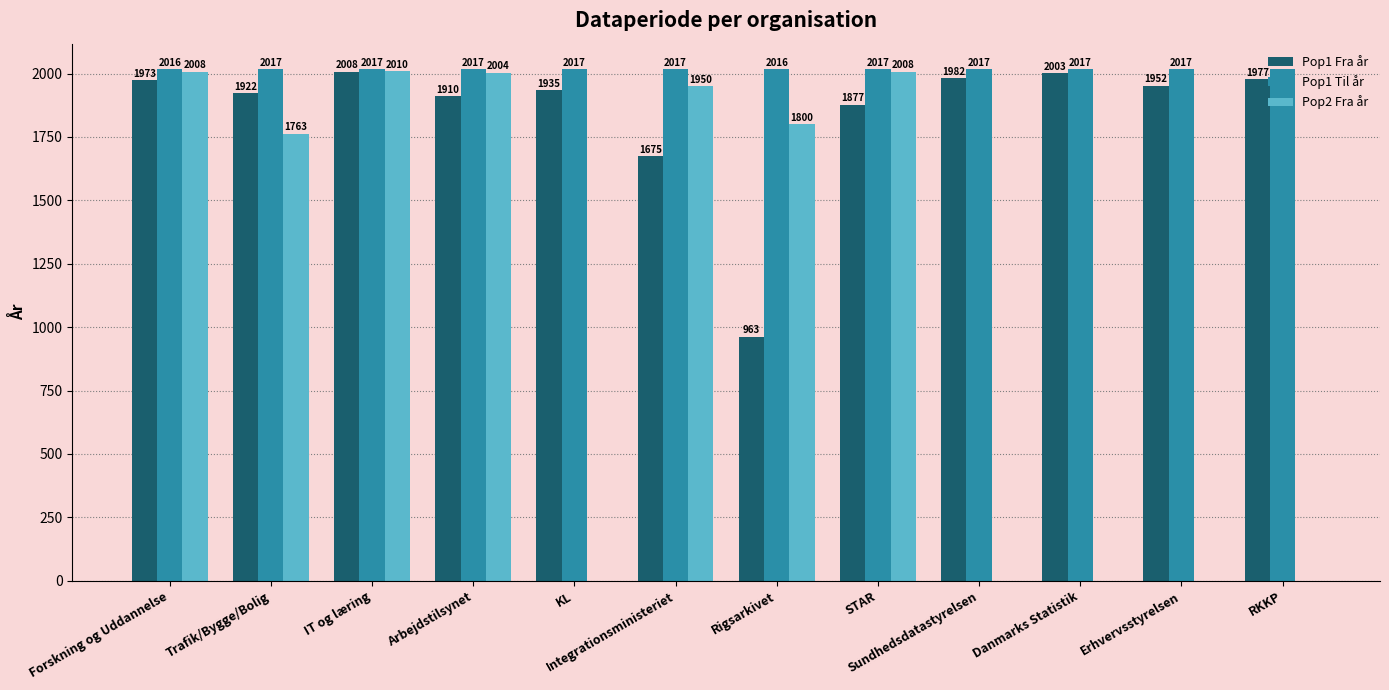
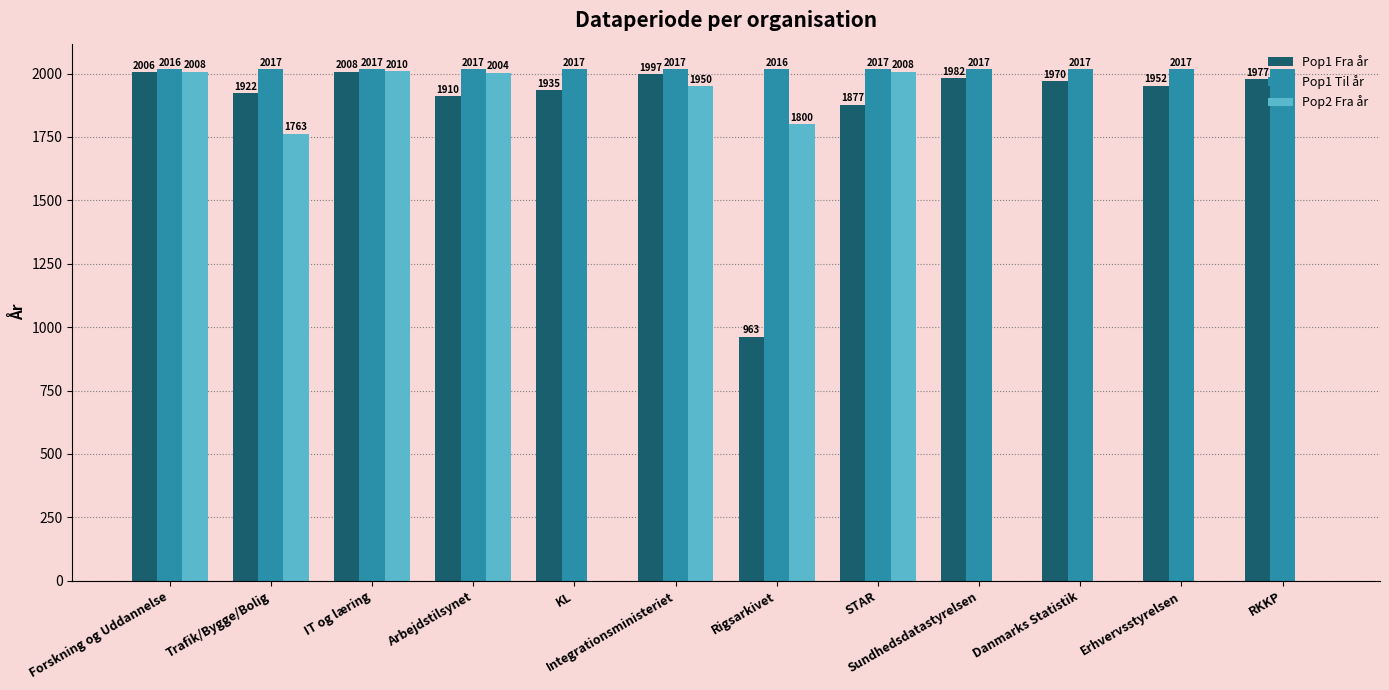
Pop1 Fra år, Forskning og Uddannelse: 1973 -> 2006
Pop1 Fra år, Integrationsministeriet: 1675 -> 1997
Pop1 Fra år, Danmarks Statistik: 2003 -> 1970
